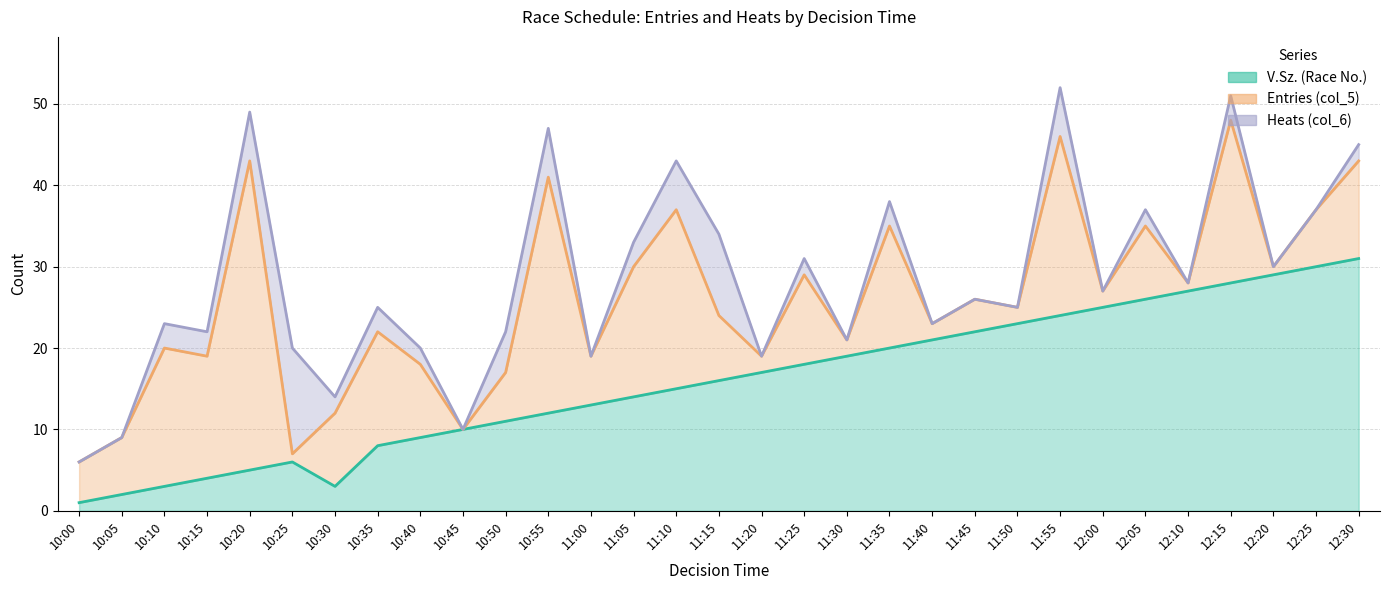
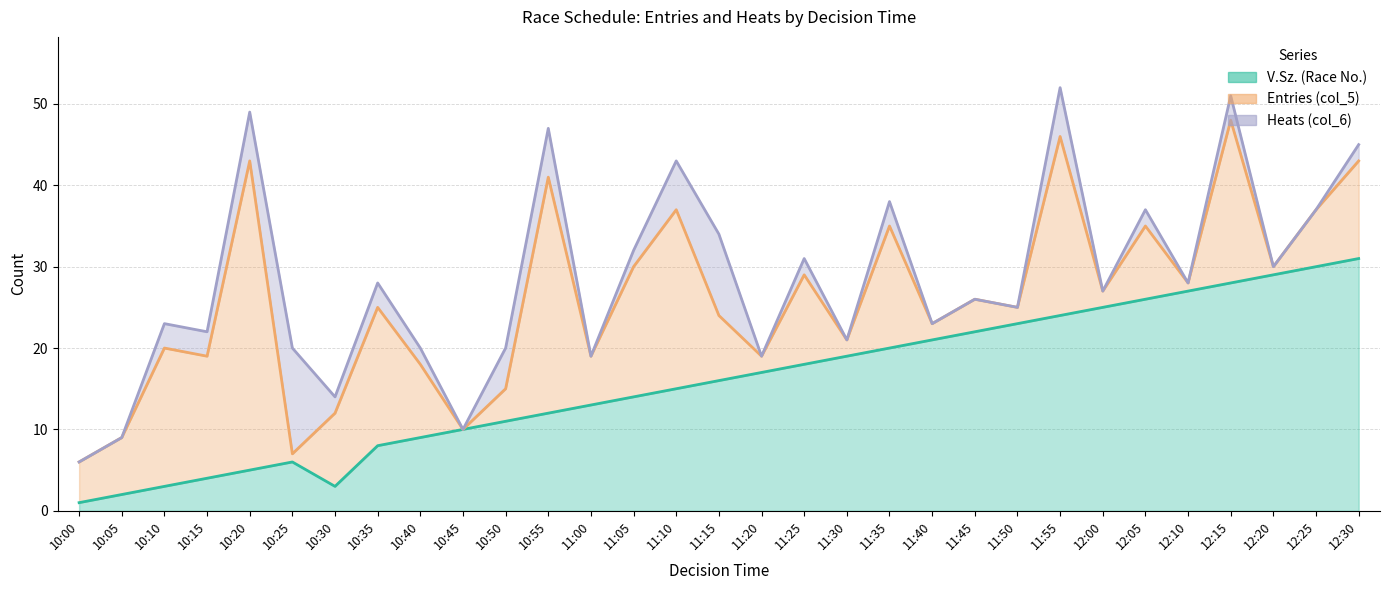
Entries (col_5), 10:35: 14 -> 17
Entries (col_5), 10:50: 6 -> 4
Heats (col_6), 11:05: 3 -> 2
